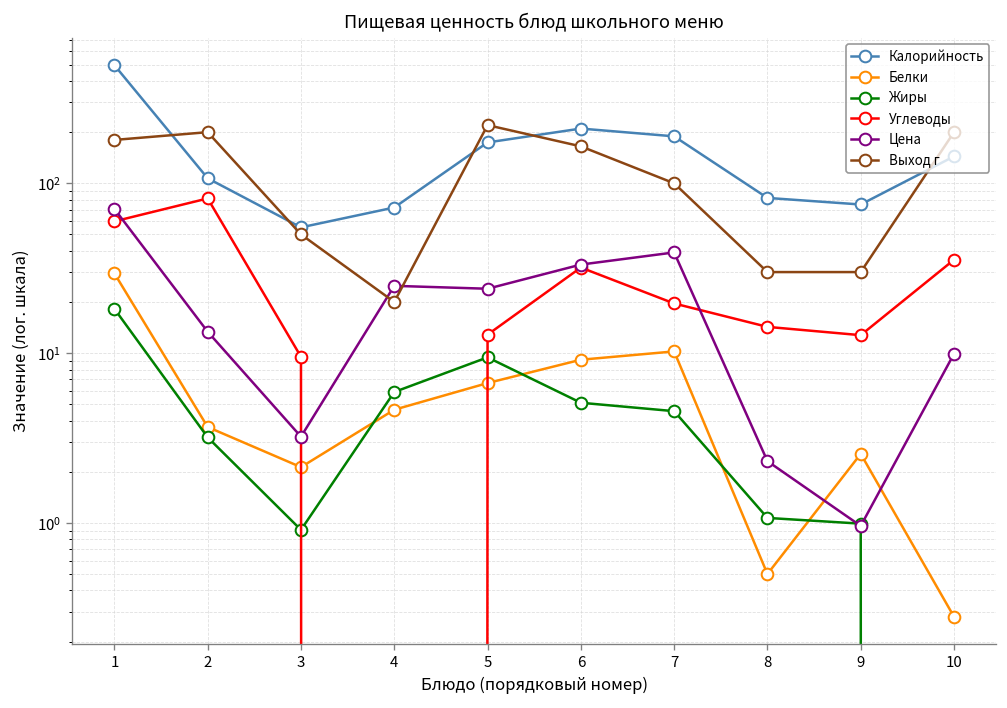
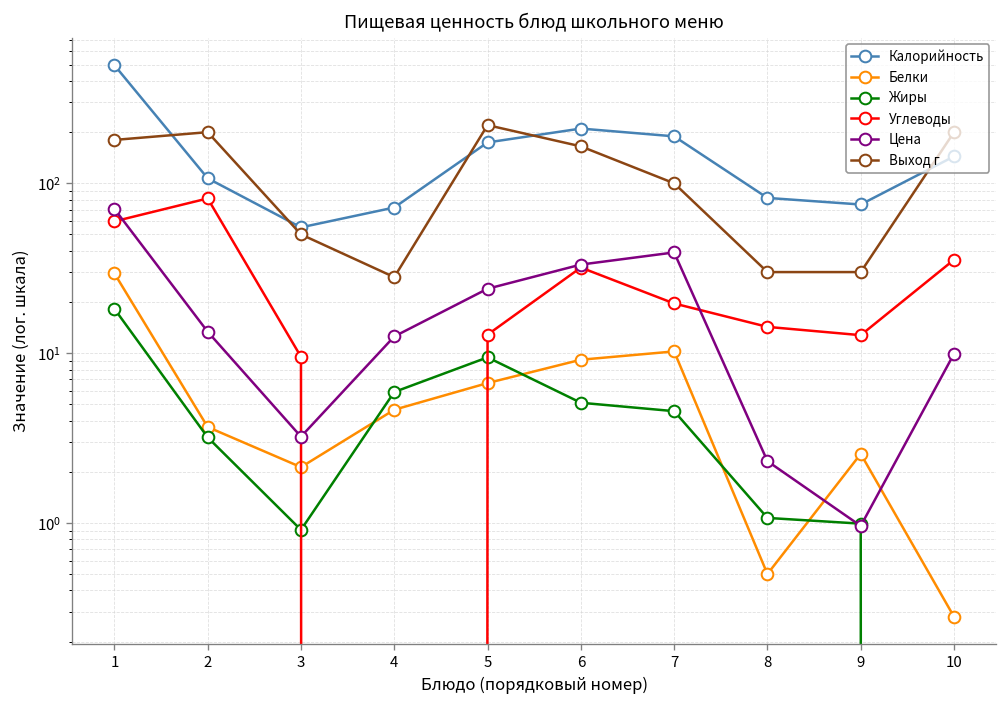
Цена, 4: 25 -> 13
Выход г, 4: 20 -> 28
